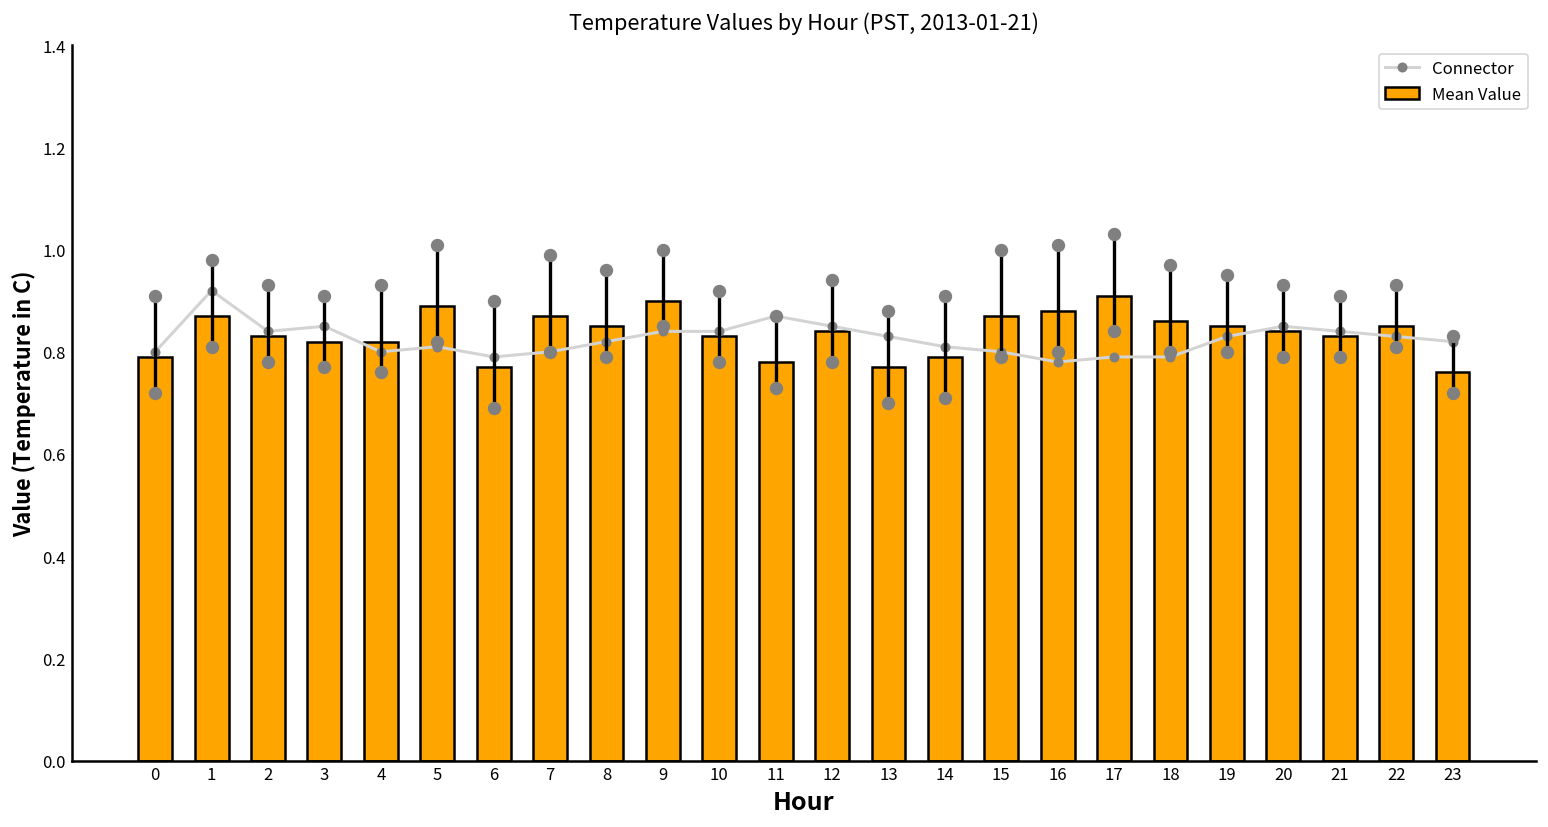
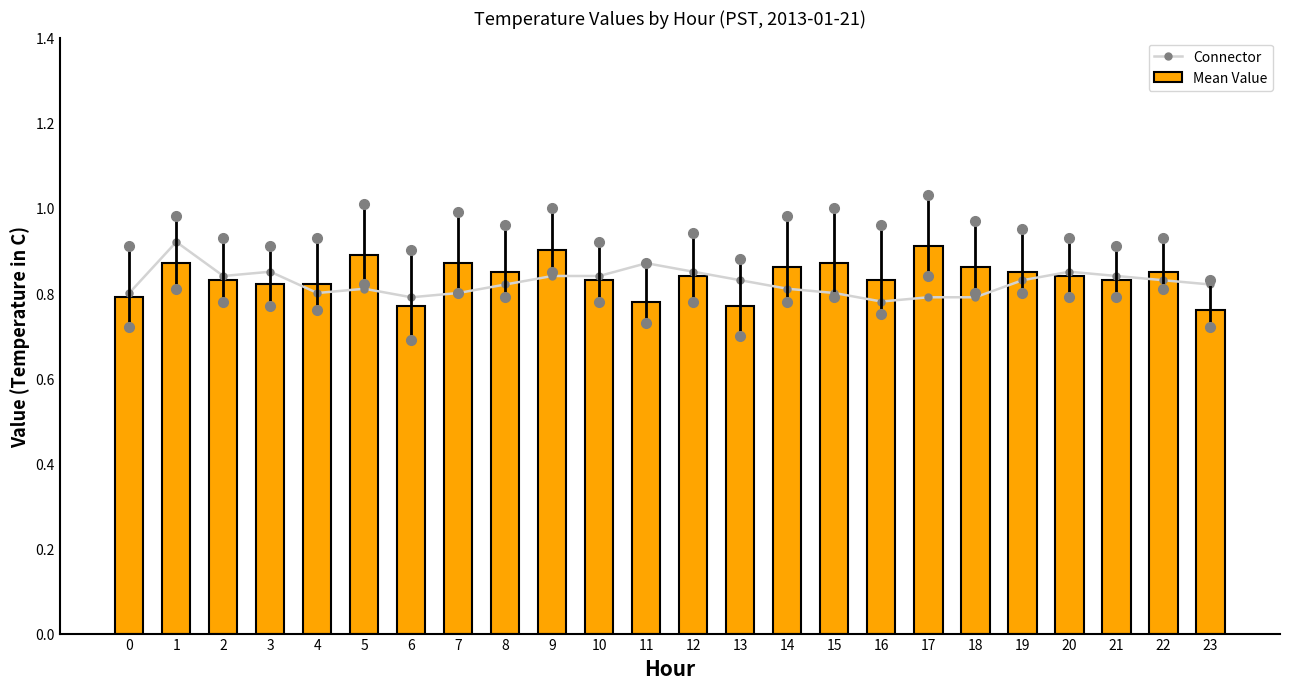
Mean Value, 14: 0.79 -> 0.86
Mean Value, 16: 0.88 -> 0.83
